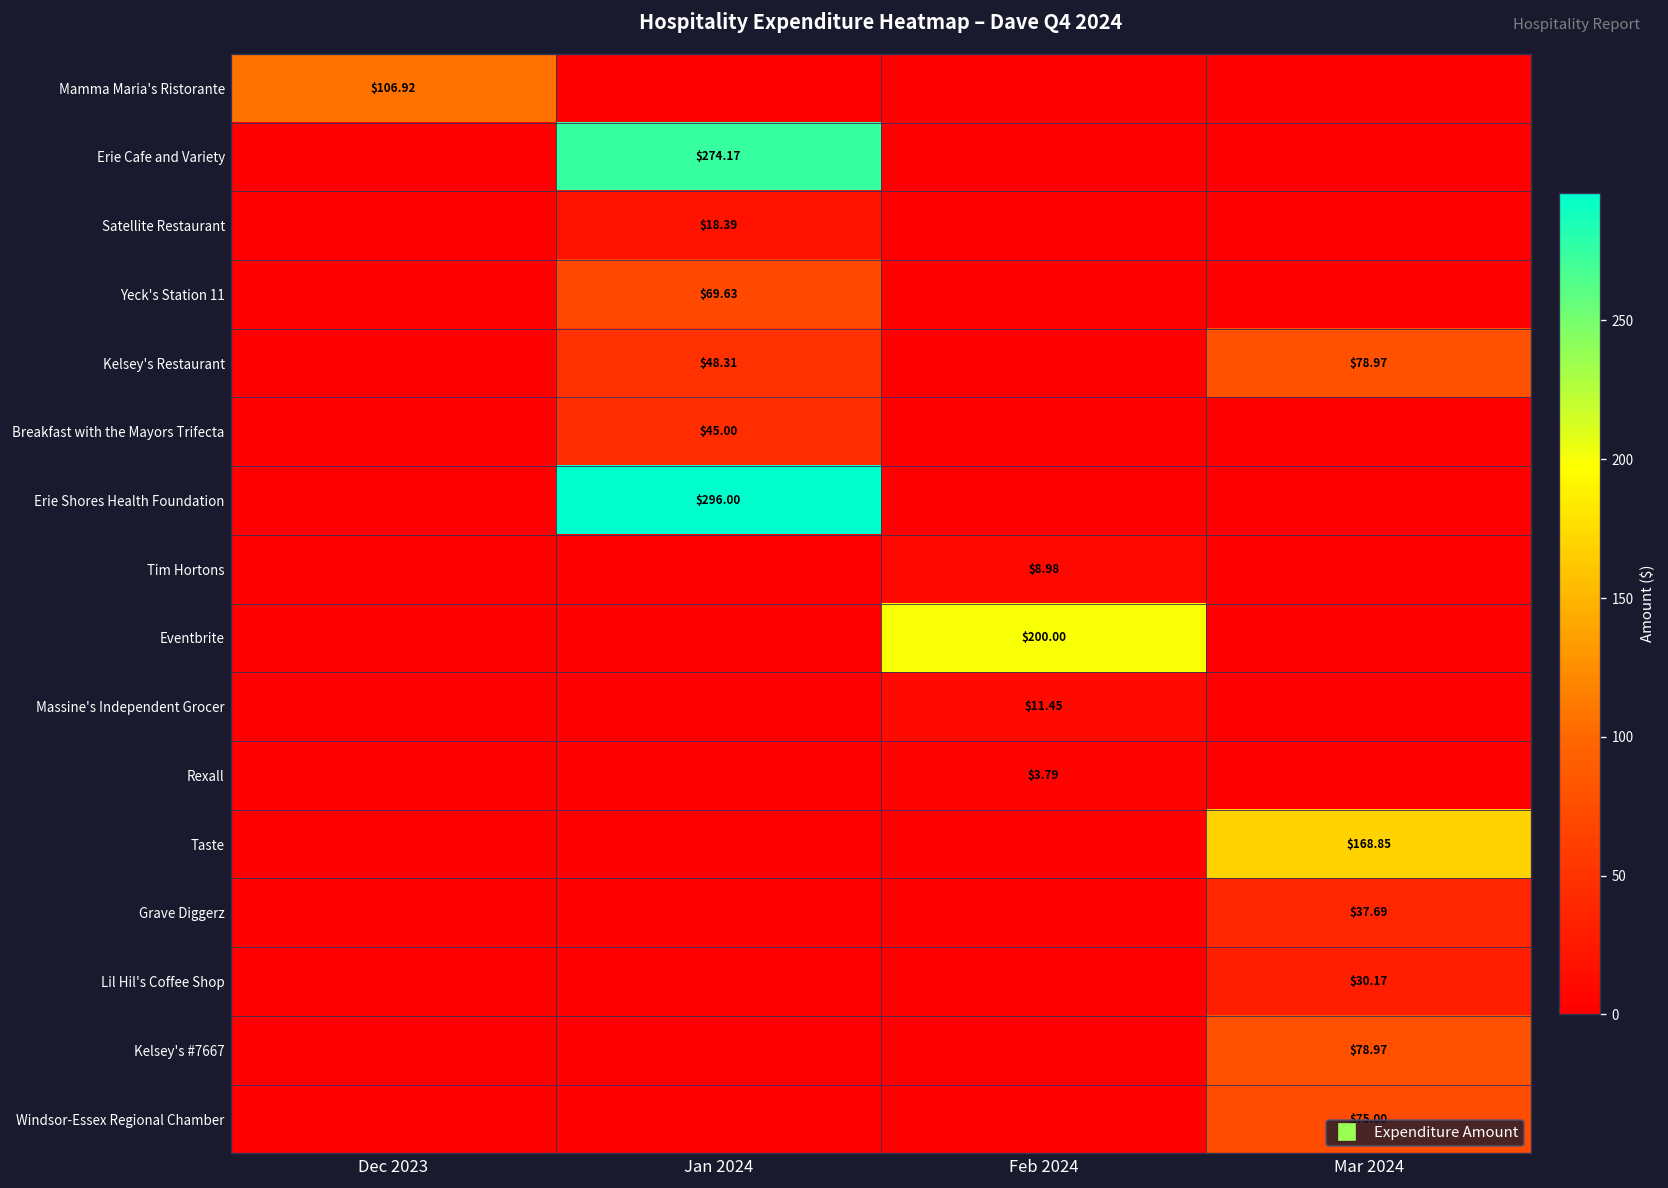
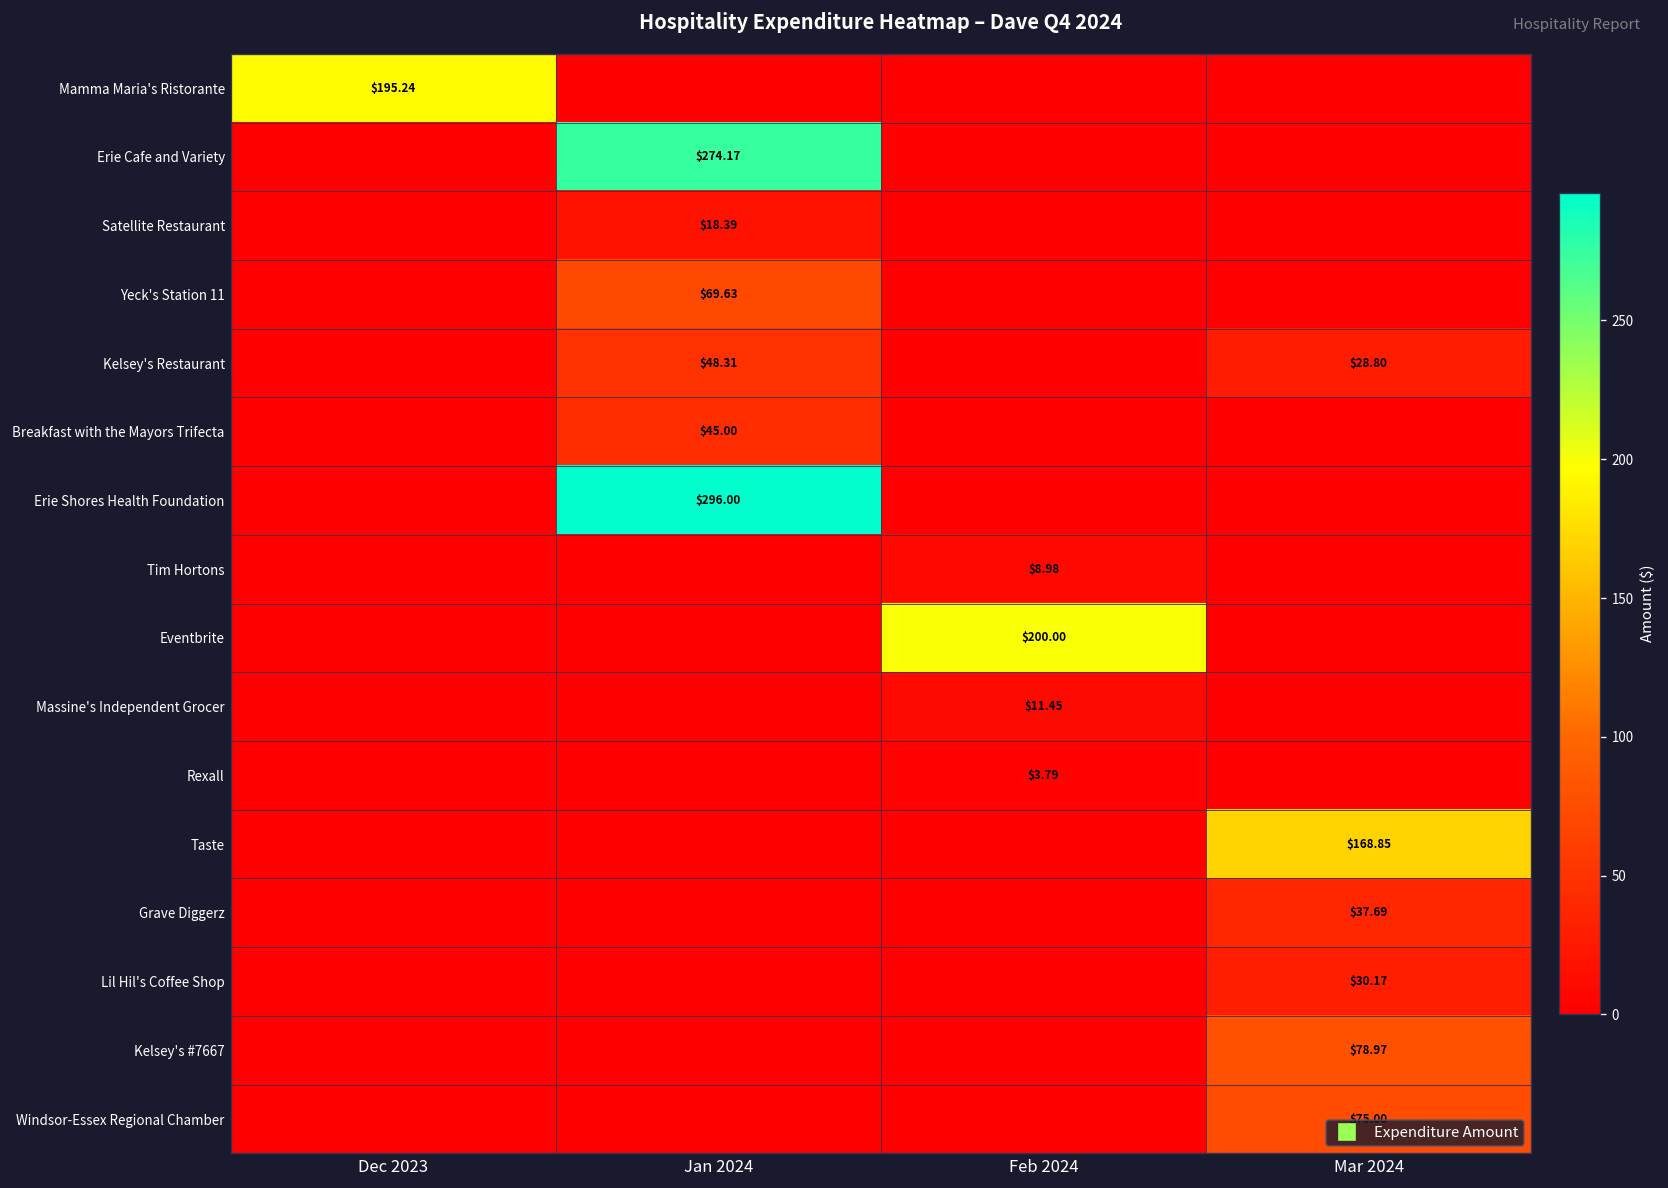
Mamma Maria's Ristorante, Dec 2023: $106.92 -> $195.24
Kelsey's Restaurant, Mar 2024: $78.97 -> $28.80
